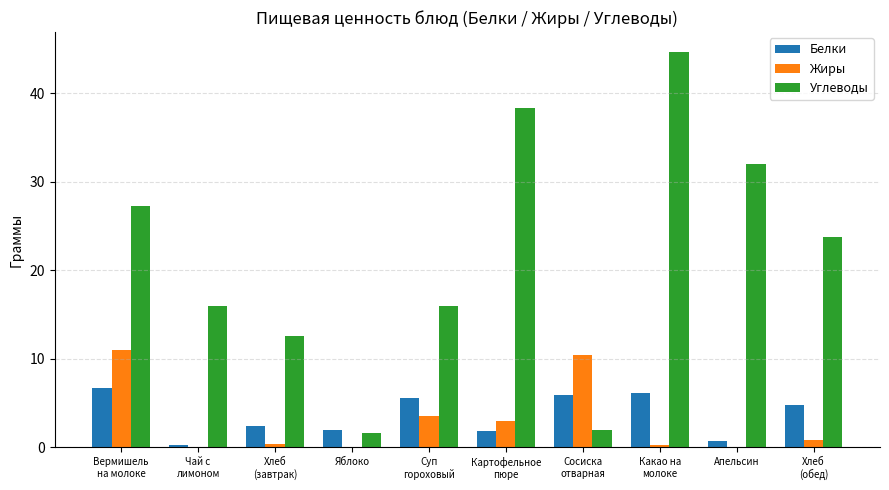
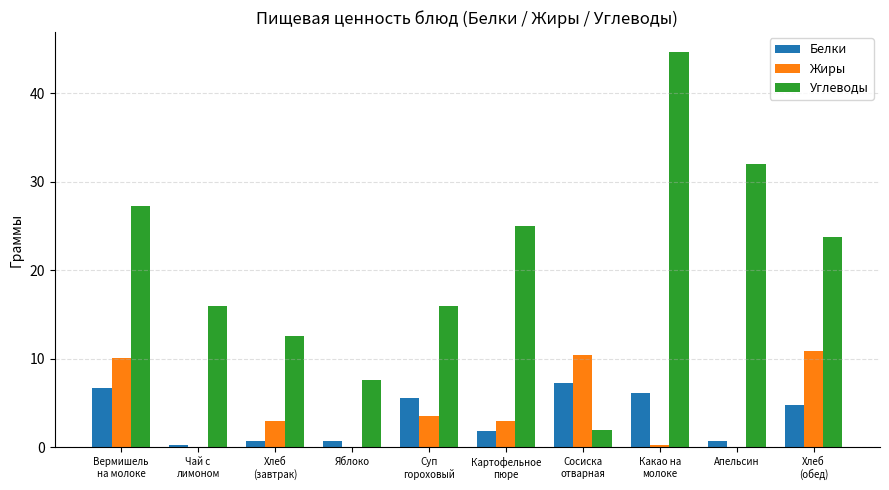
Жиры, Вермишель на молоке: 11 -> 10
Белки, Хлеб (завтрак): 2 -> 1
Жиры, Хлеб (завтрак): 0 -> 3
Белки, Яблоко: 2 -> 1
Углеводы, Яблоко: 2 -> 8
Углеводы, Картофельное пюре: 38 -> 25
Белки, Сосиска отварная: 6 -> 7
Жиры, Хлеб (обед): 1 -> 11
